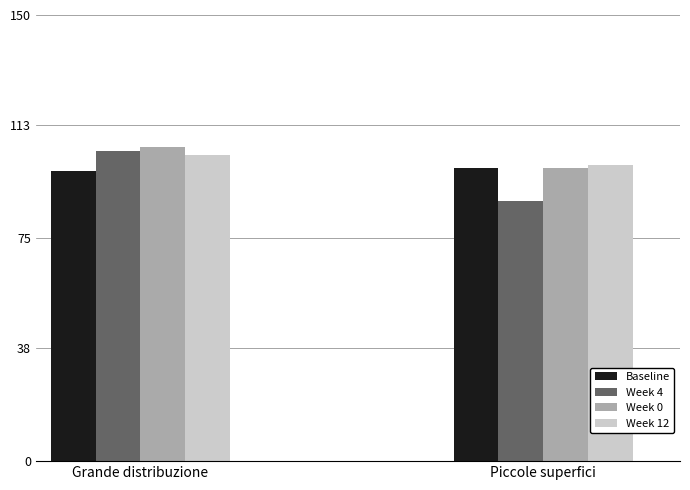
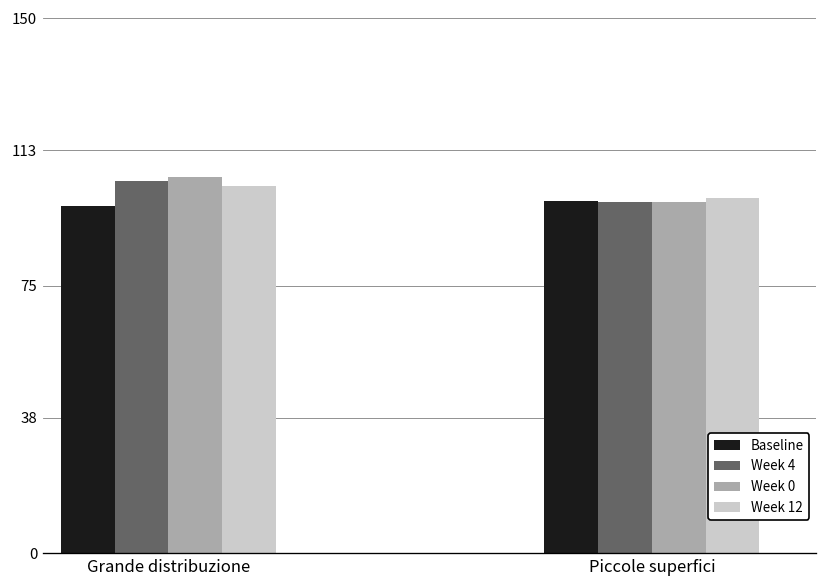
Week 4, Piccole superfici: 88 -> 99
